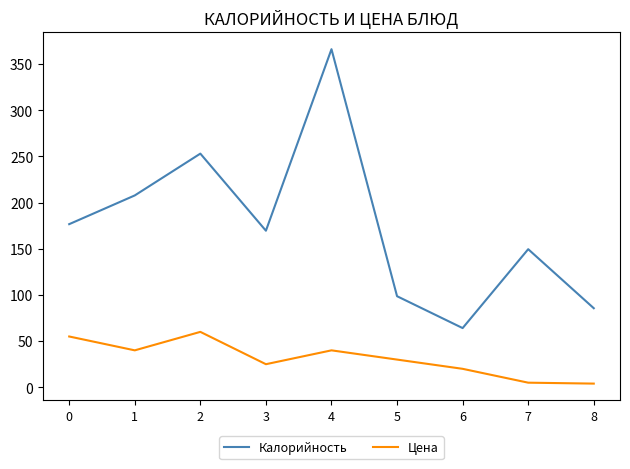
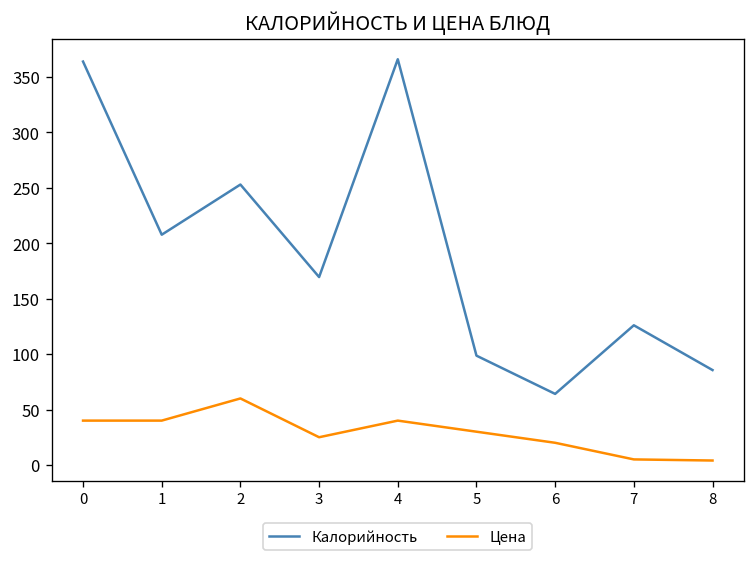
Калорийность, 0: 180 -> 360
Цена, 0: 60 -> 40
Калорийность, 7: 150 -> 130
